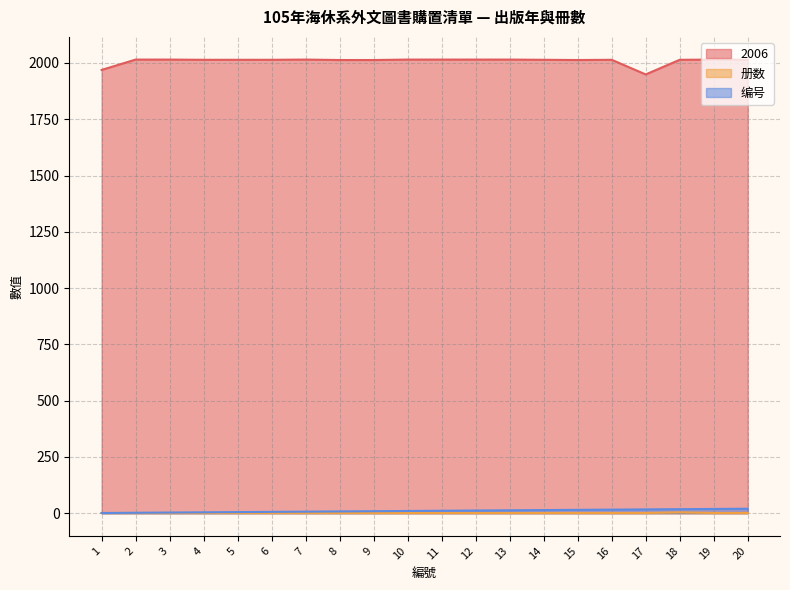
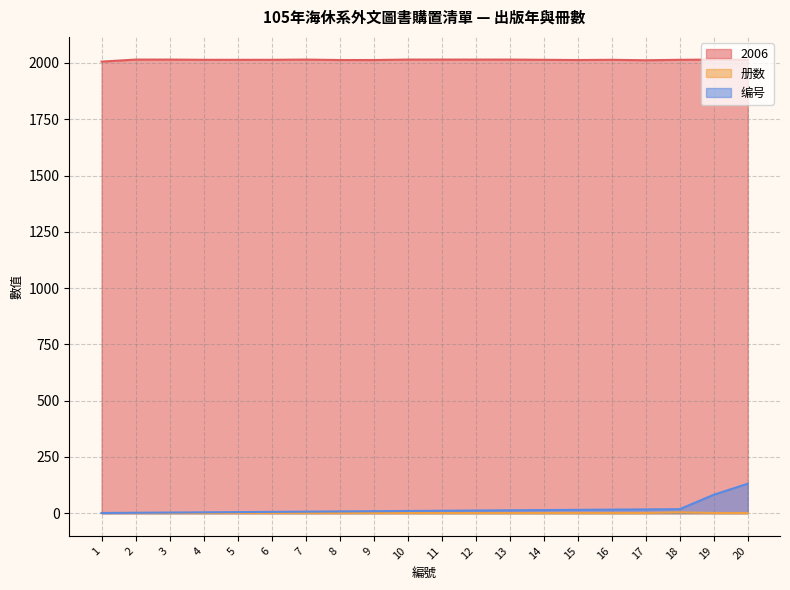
2006, 1: 1970 -> 2010
2006, 17: 1950 -> 2010
编号, 19: 20 -> 80
编号, 20: 20 -> 130
